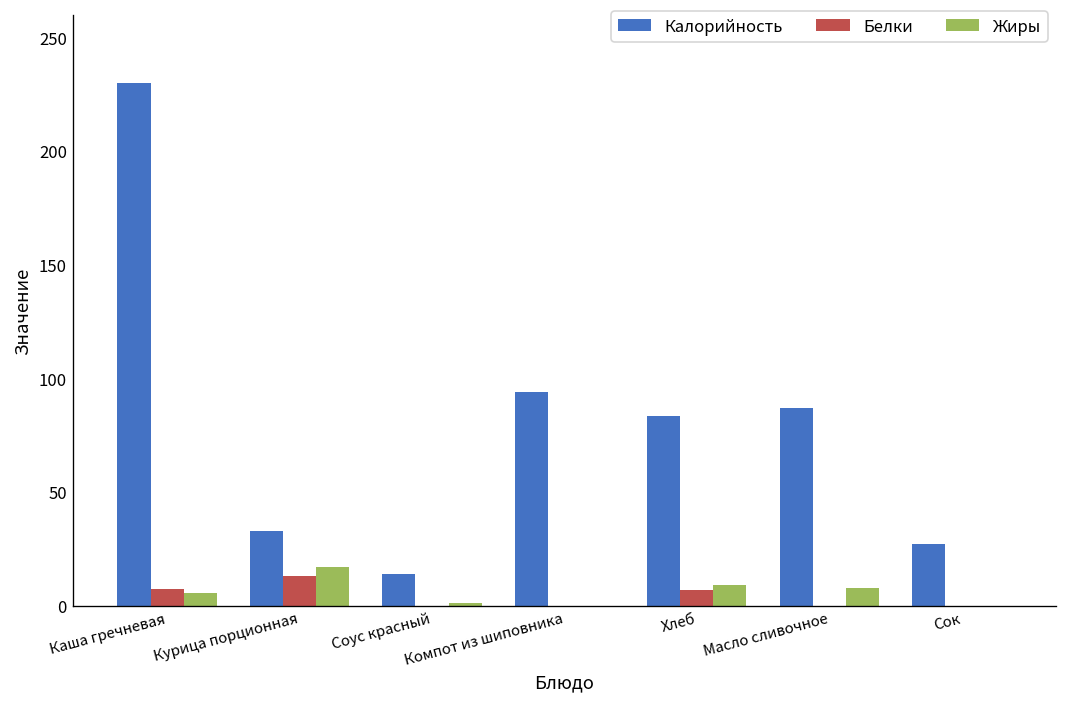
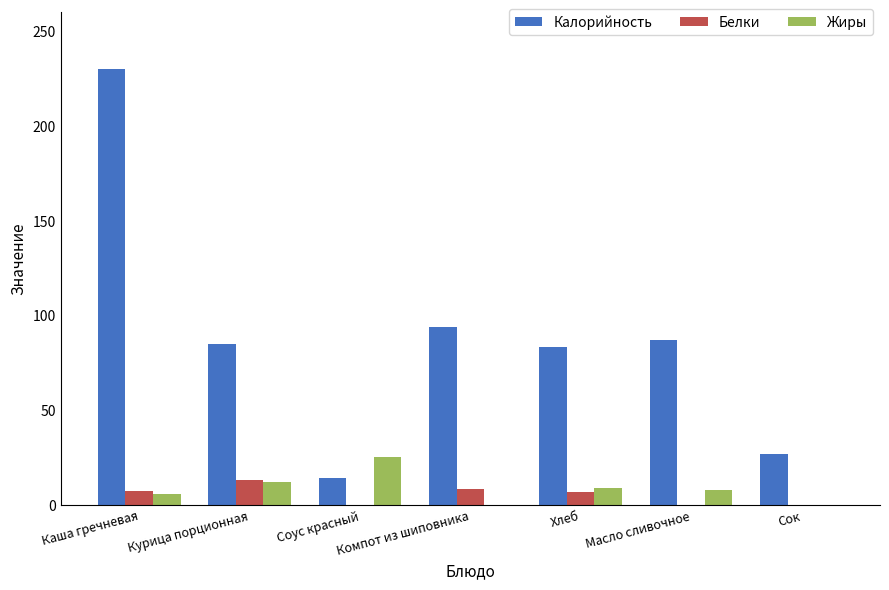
Калорийность, Курица порционная: 33 -> 85
Жиры, Курица порционная: 17 -> 12
Жиры, Соус красный: 1 -> 25
Белки, Компот из шиповника: 0 -> 8
